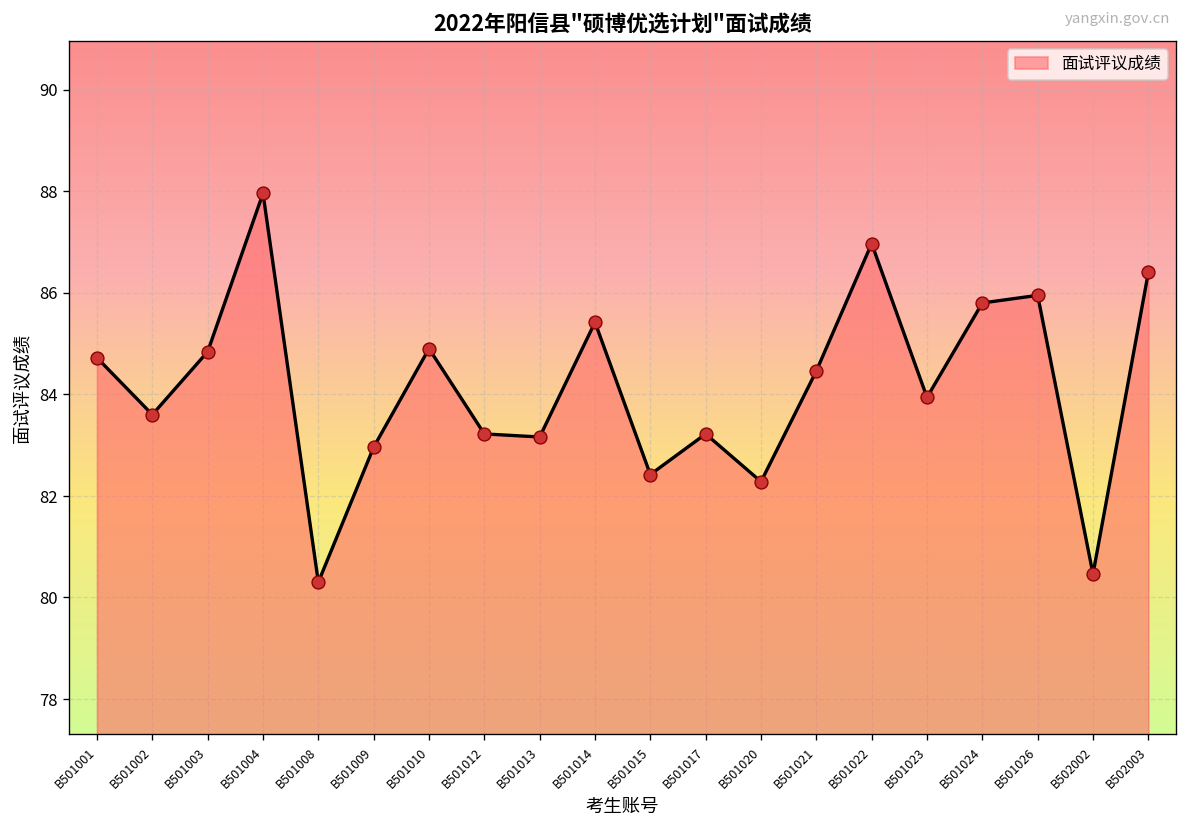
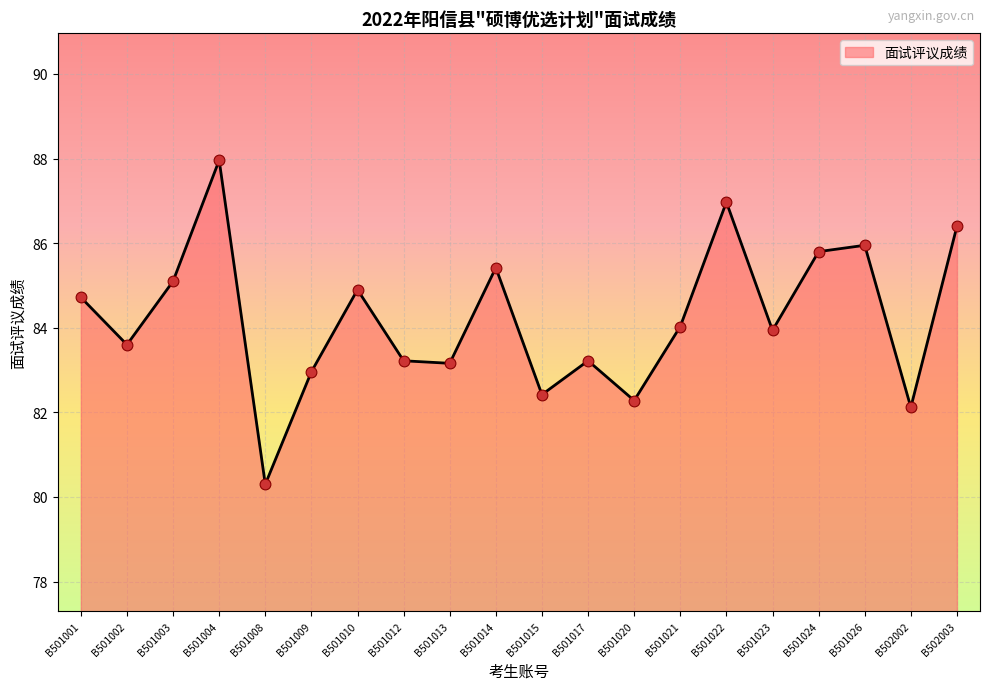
B501003: 84.8 -> 85.1
B501021: 84.5 -> 84.0
B502002: 80.5 -> 82.1
